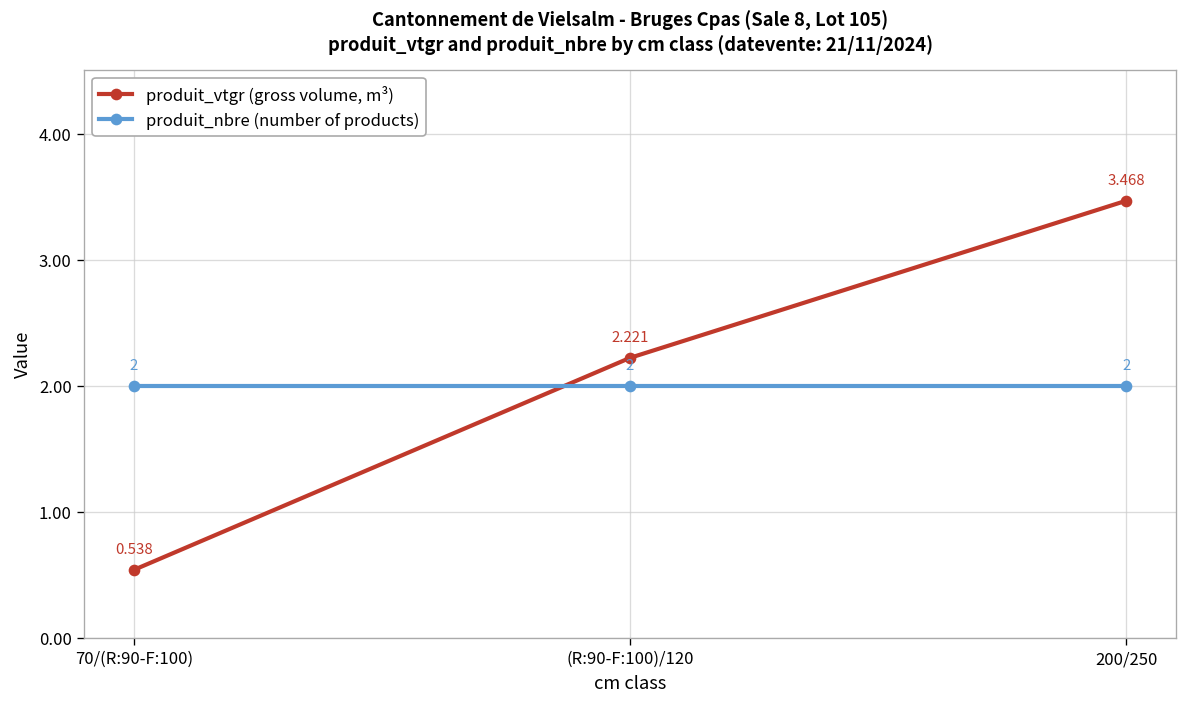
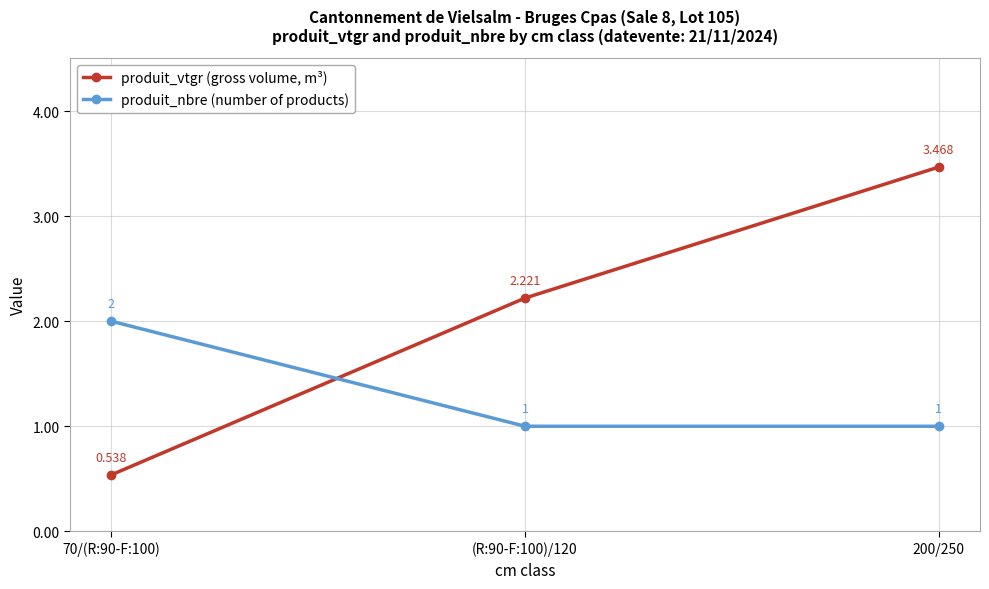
produit_nbre (number of products), (R:90-F:100)/120: 2 -> 1
produit_nbre (number of products), 200/250: 2 -> 1
